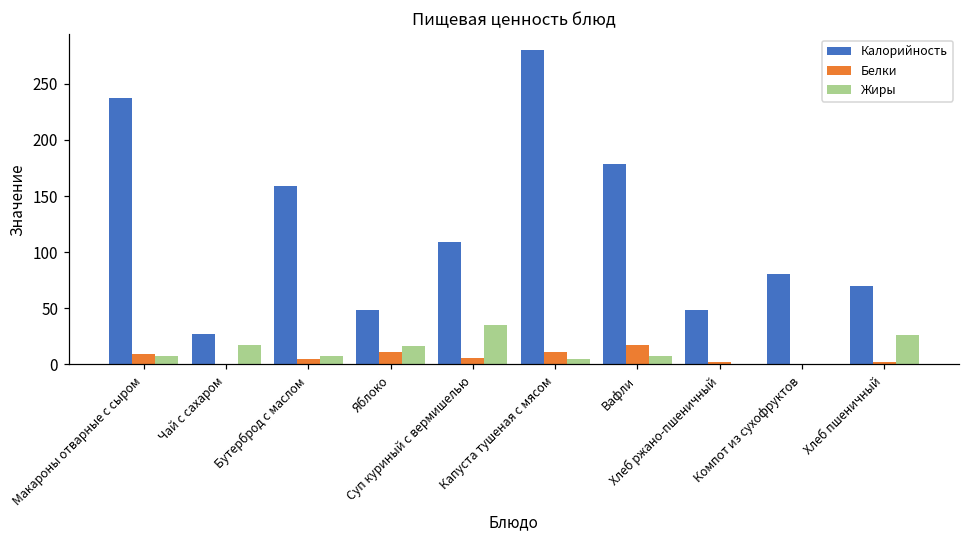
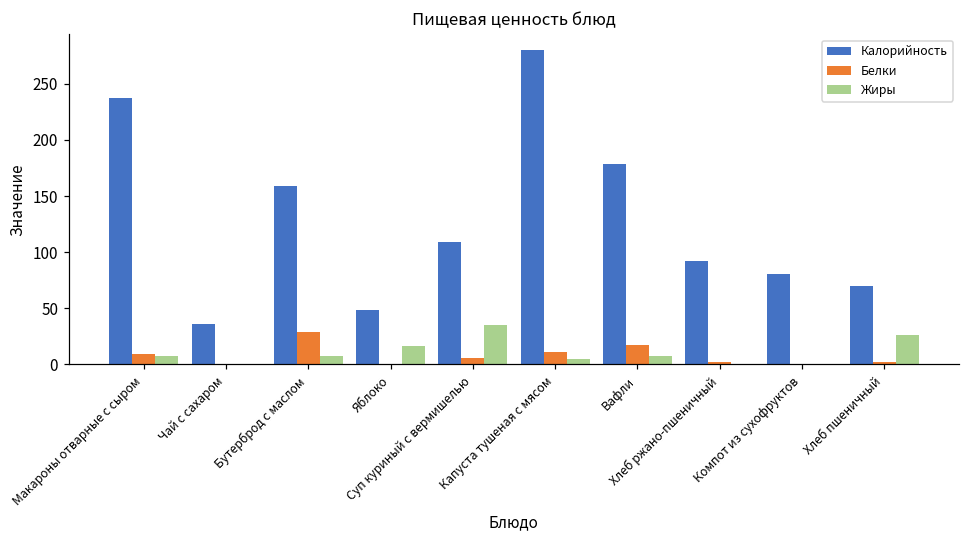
Калорийность, Чай с сахаром: 27 -> 36
Жиры, Чай с сахаром: 18 -> 0
Белки, Бутерброд с маслом: 5 -> 29
Белки, Яблоко: 11 -> 0
Калорийность, Хлеб ржано-пшеничный: 48 -> 92
